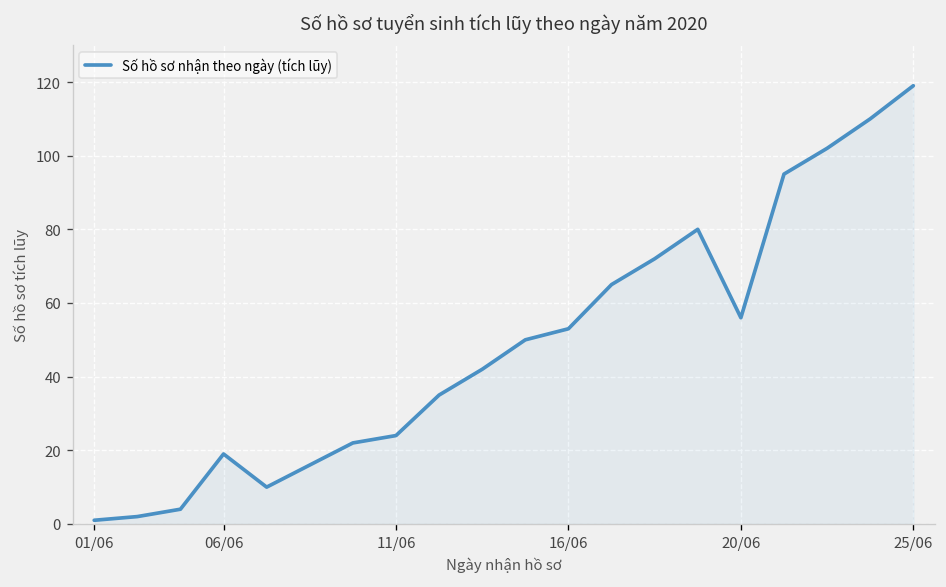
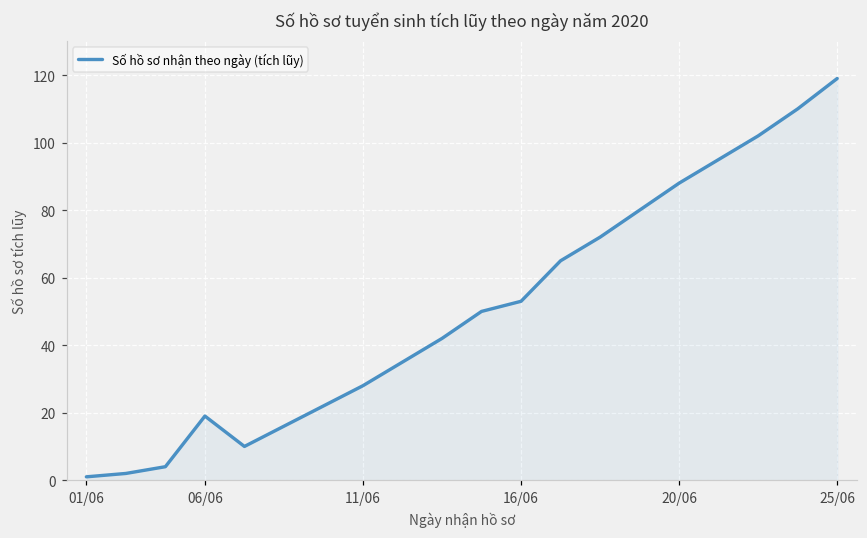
11/06: 24 -> 28
20/06: 56 -> 88
